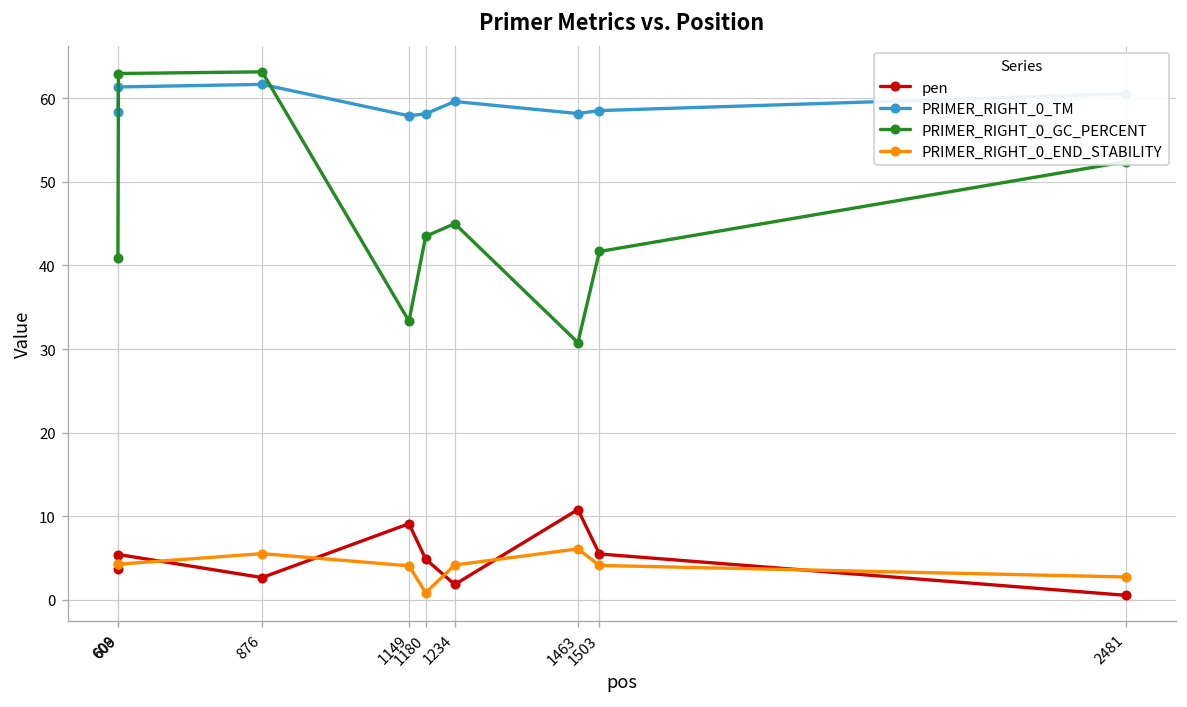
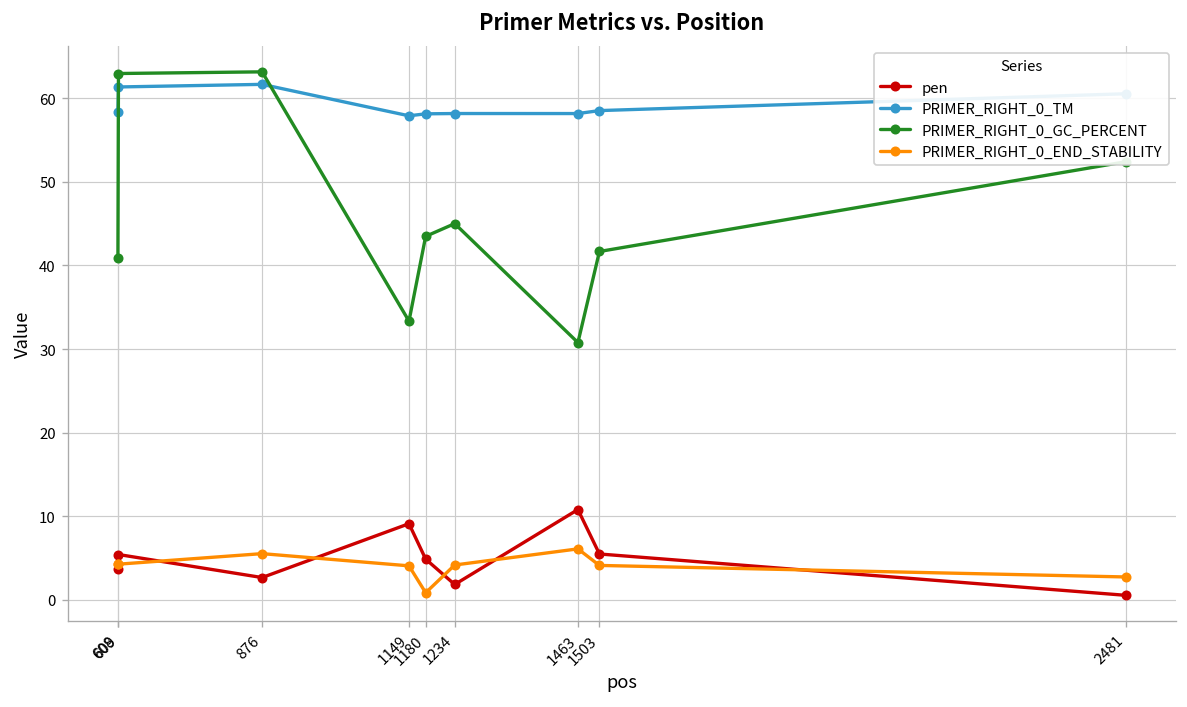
PRIMER_RIGHT_0_TM, 1234: 60 -> 58
